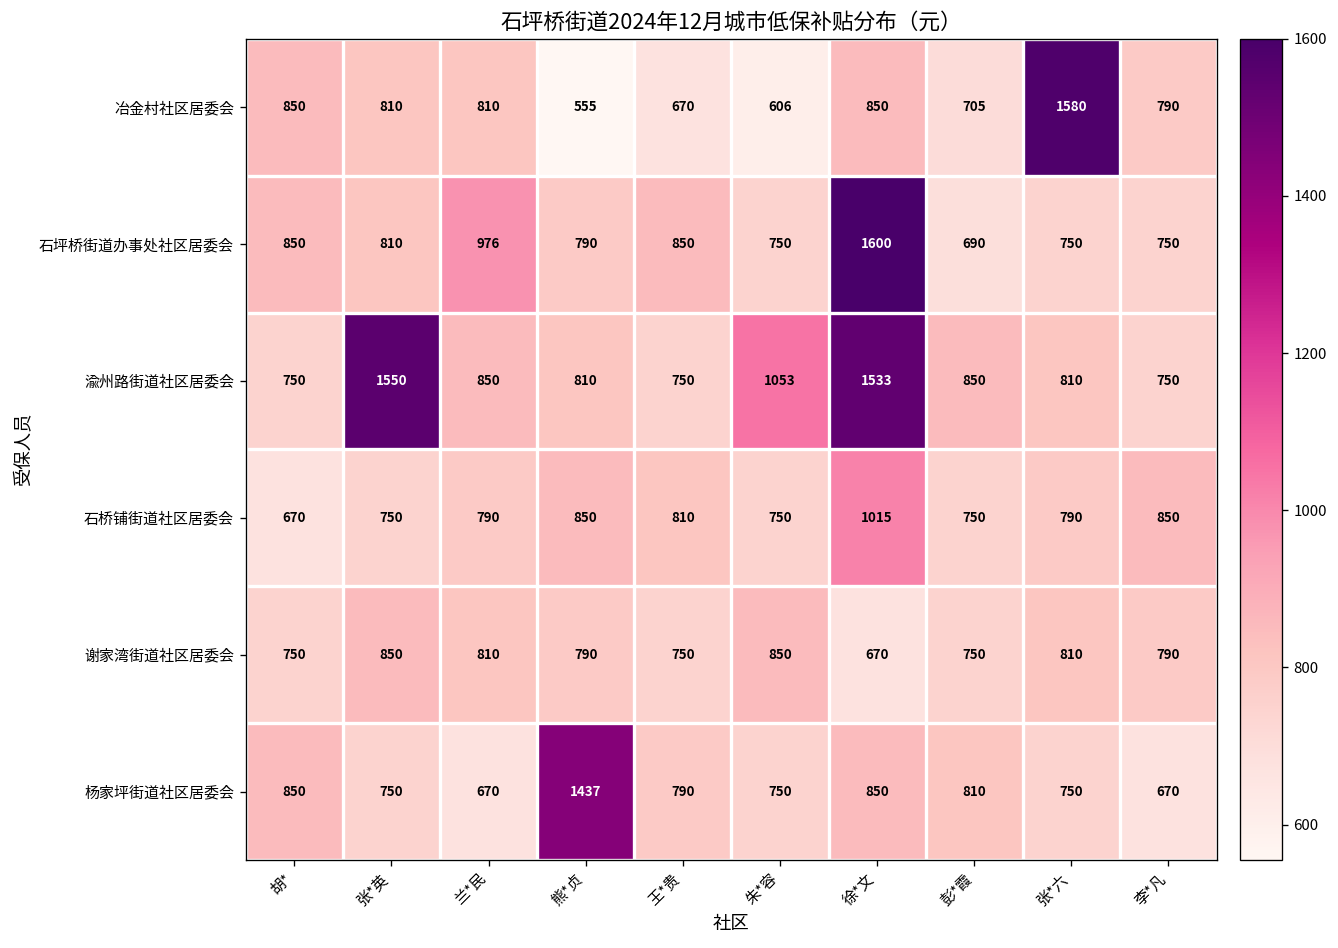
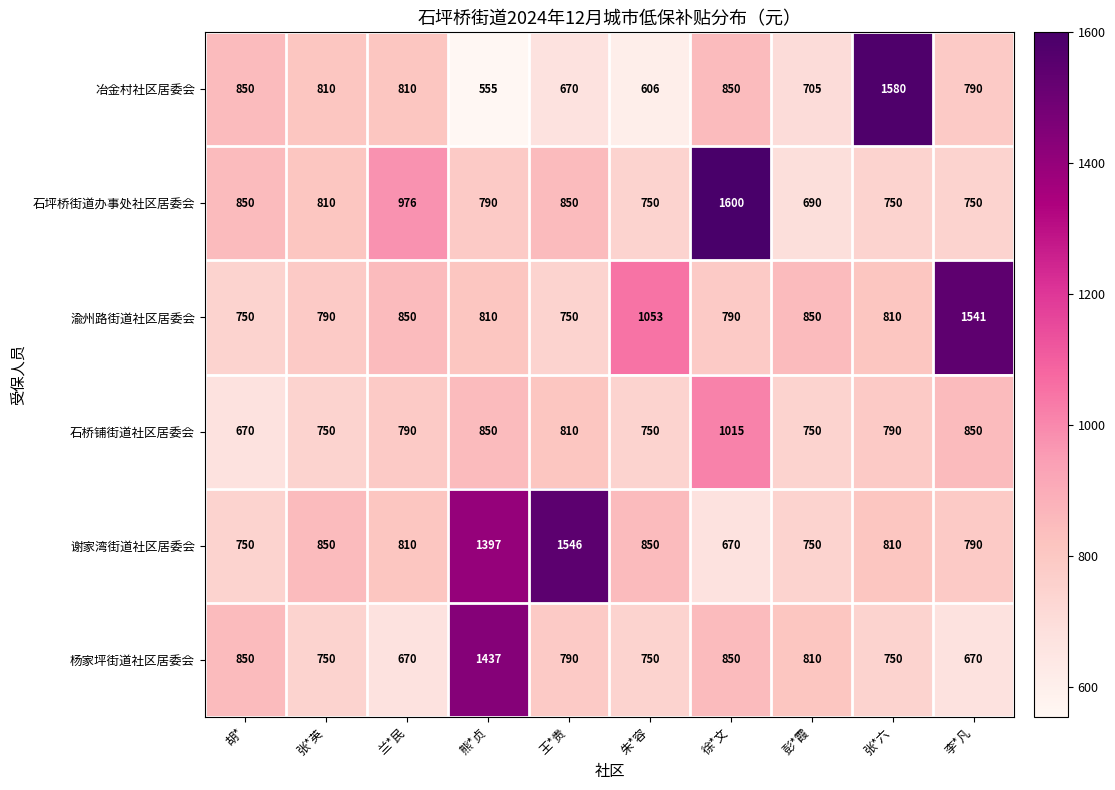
渝州路街道社区居委会, 张*英: 1550 -> 790
渝州路街道社区居委会, 徐*文: 1533 -> 790
渝州路街道社区居委会, 李*凡: 750 -> 1541
谢家湾街道社区居委会, 熊*贞: 790 -> 1397
谢家湾街道社区居委会, 王*贵: 750 -> 1546
